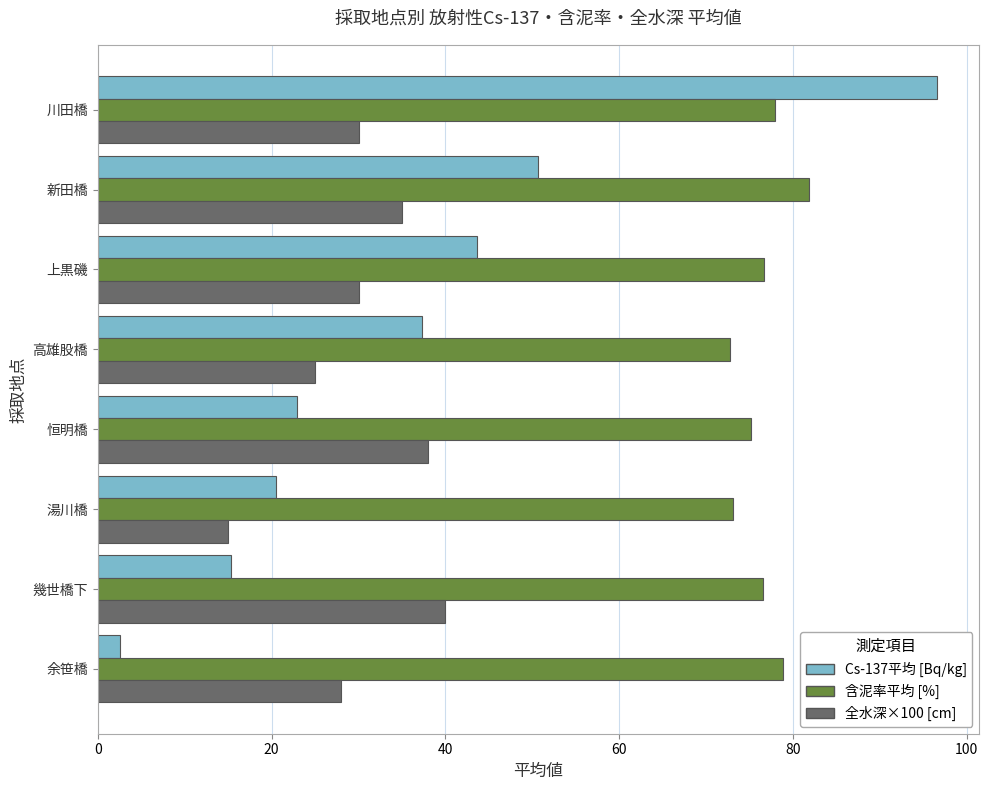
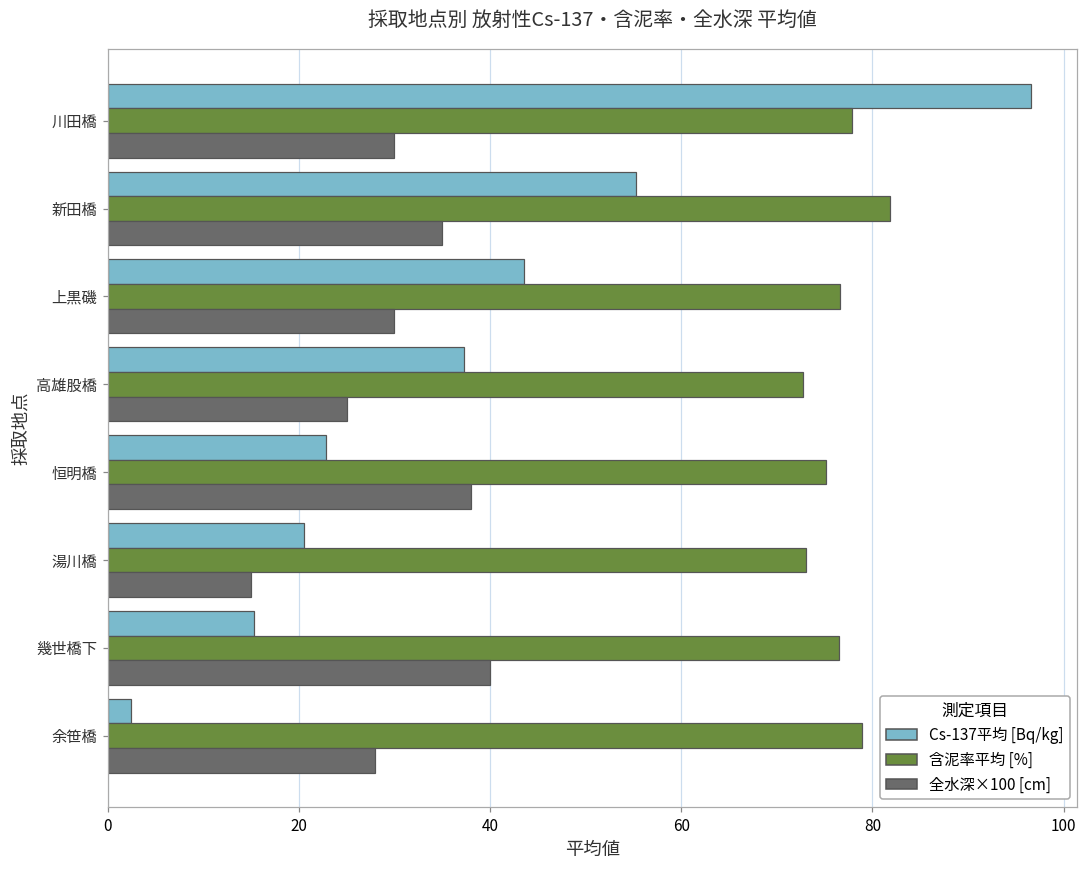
Cs-137平均 [Bq/kg], 新田橋: 51 -> 55
